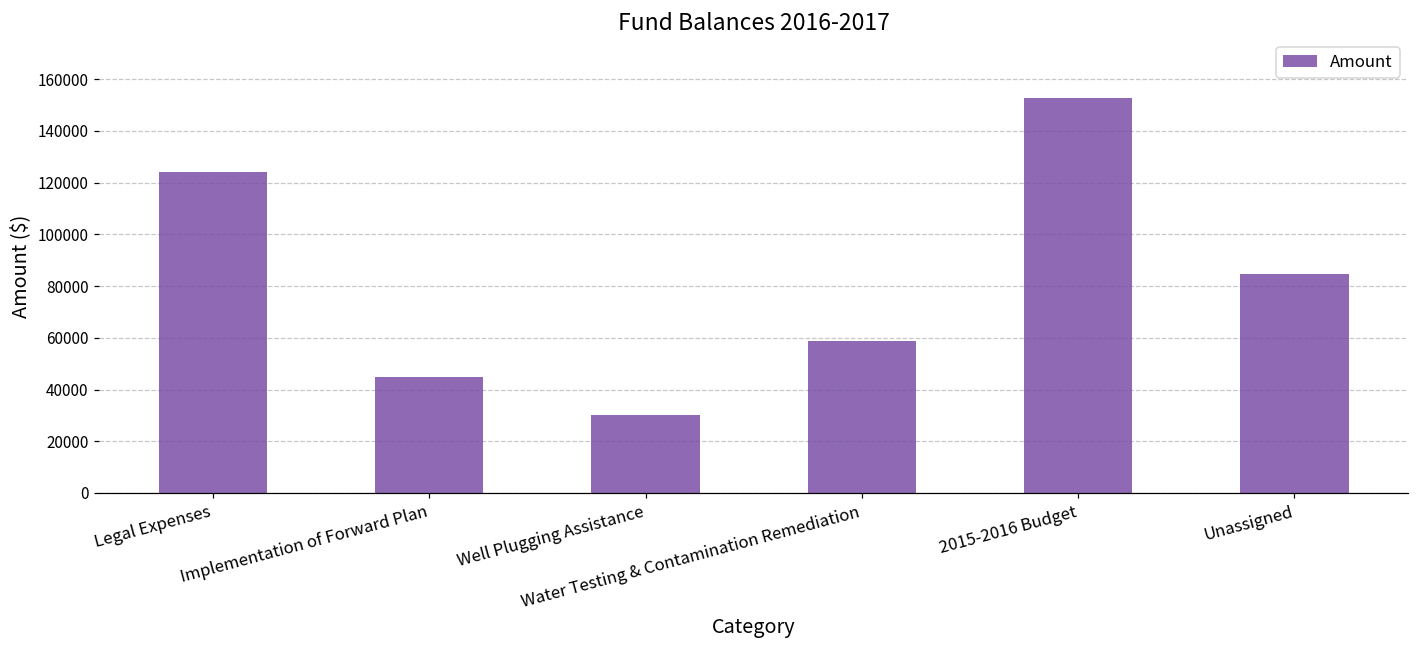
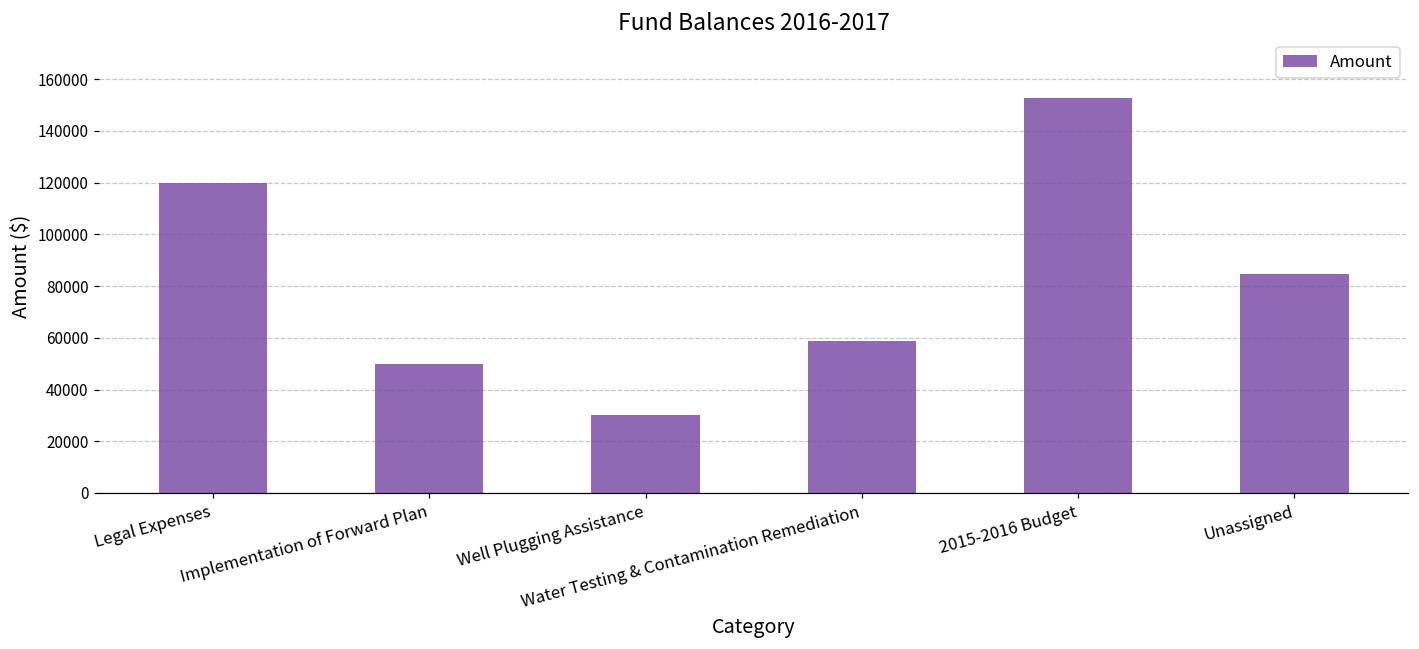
Legal Expenses: 124000 -> 120000
Implementation of Forward Plan: 45000 -> 50000
